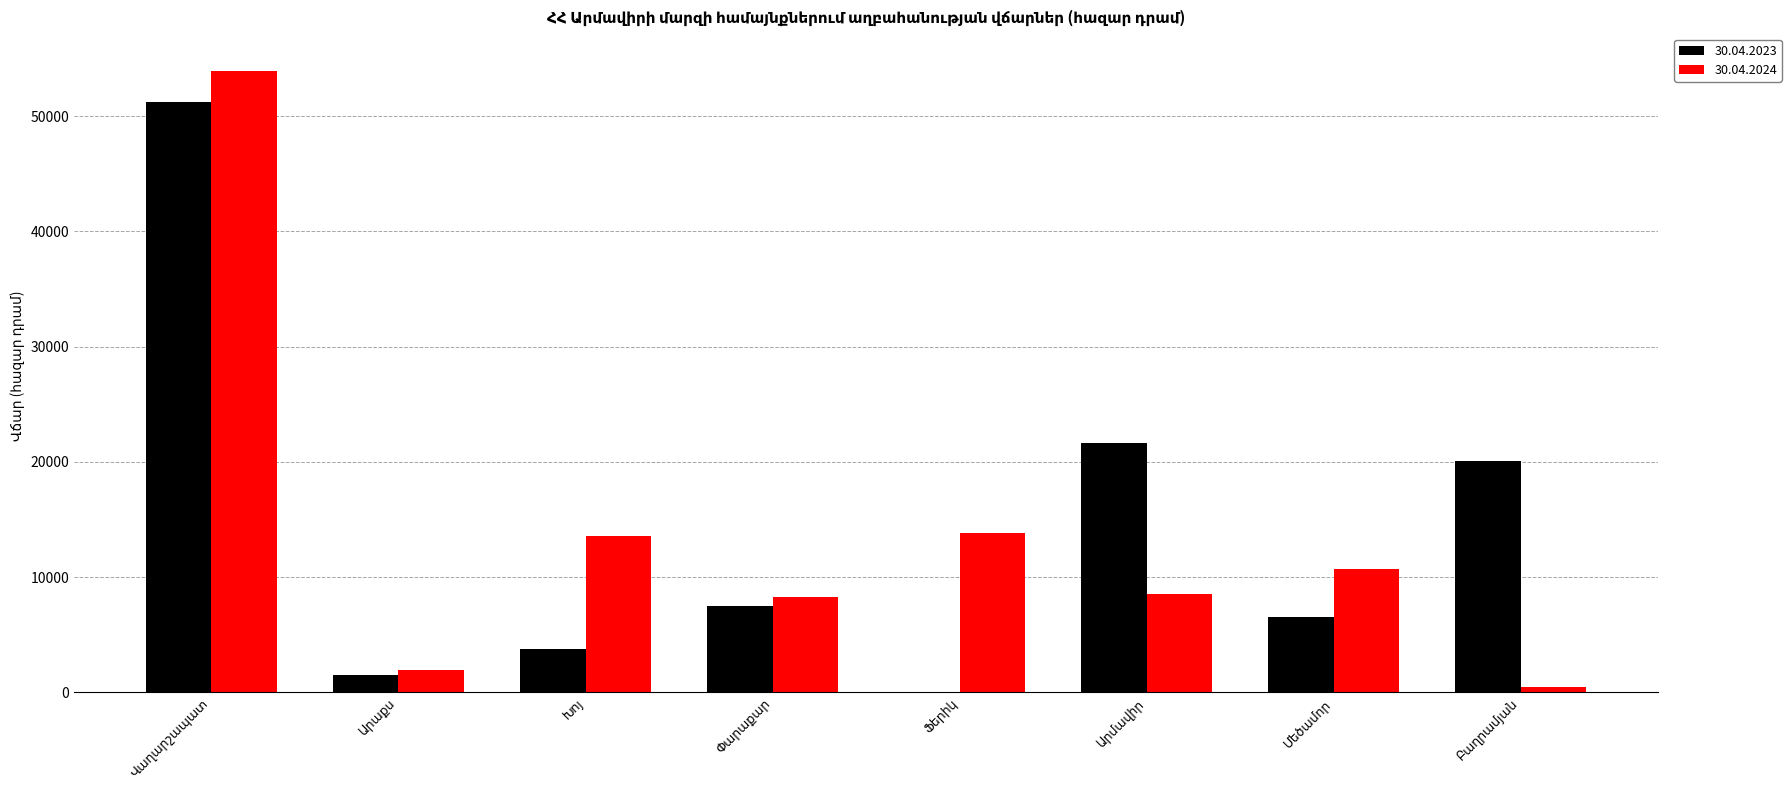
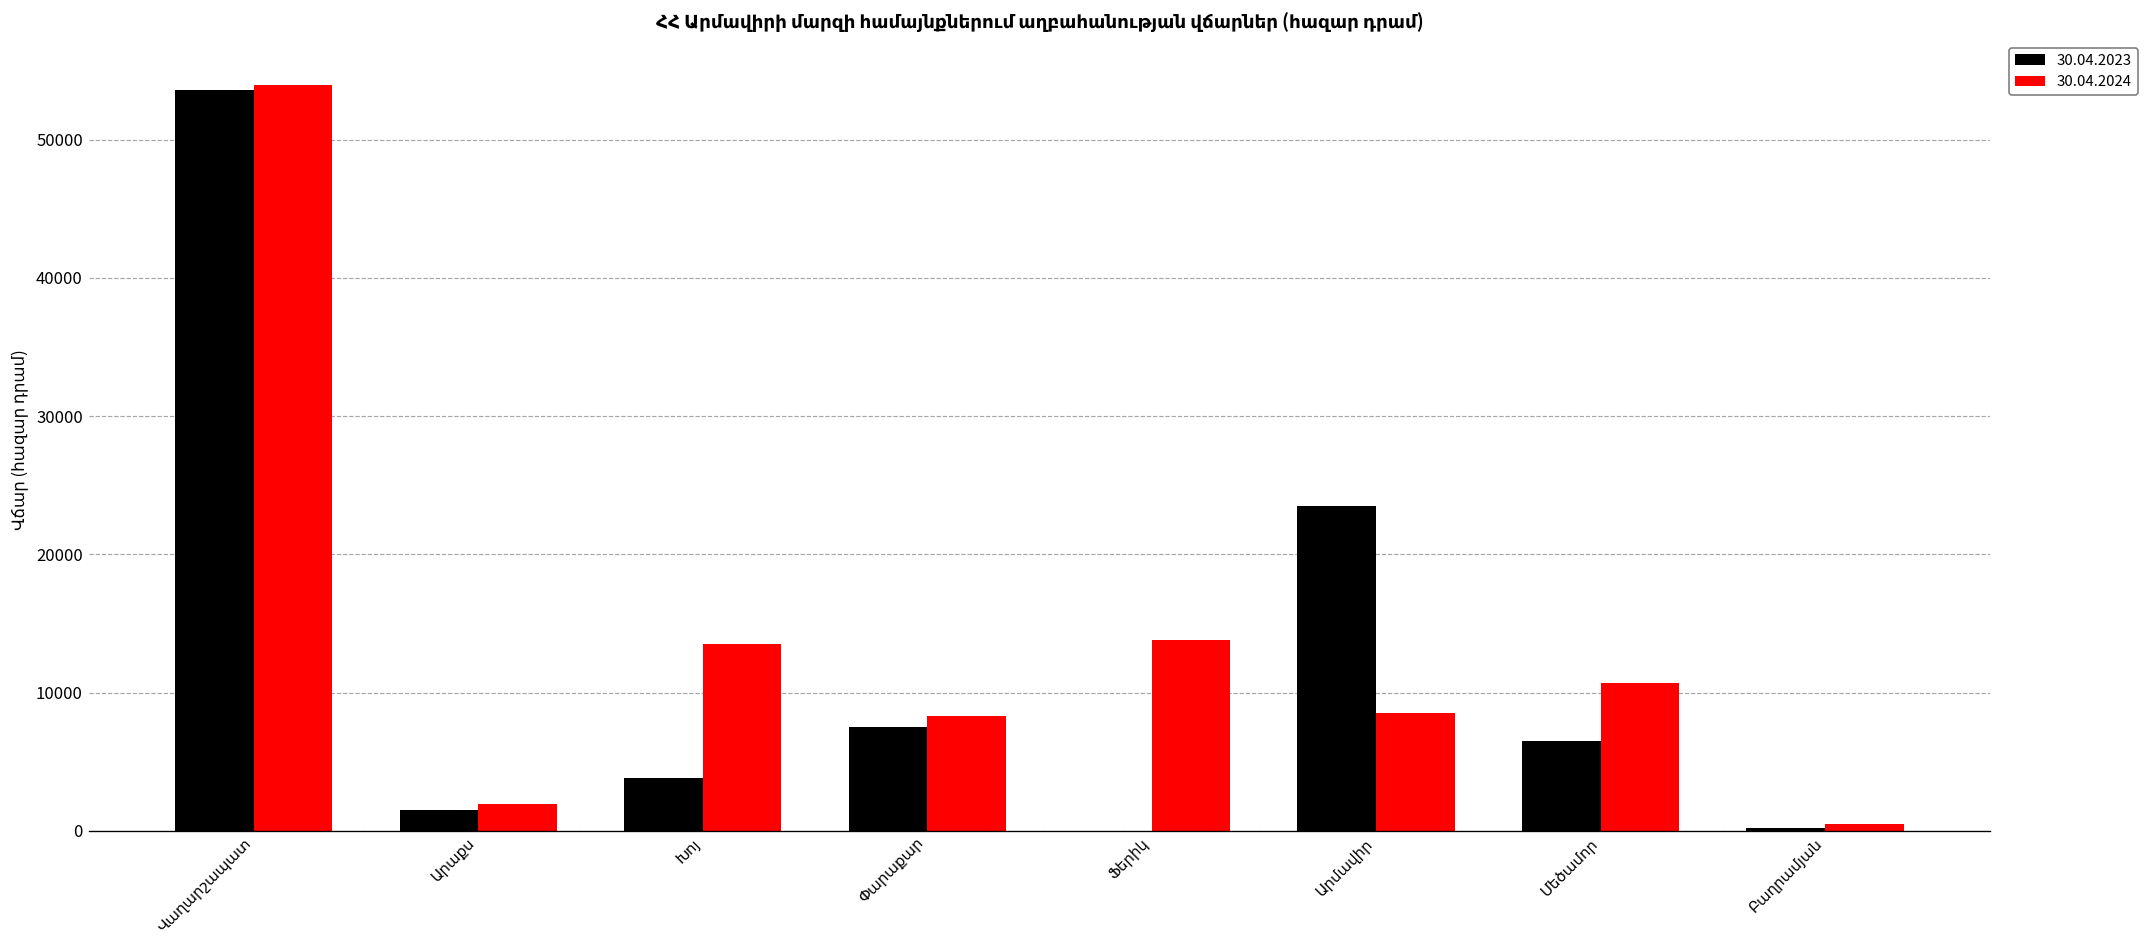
30.04.2023, Վաղարշապատ: 51300 -> 53600
30.04.2023, Արմավիր: 21700 -> 23500
30.04.2023, Բաղրամյան: 20000 -> 200
